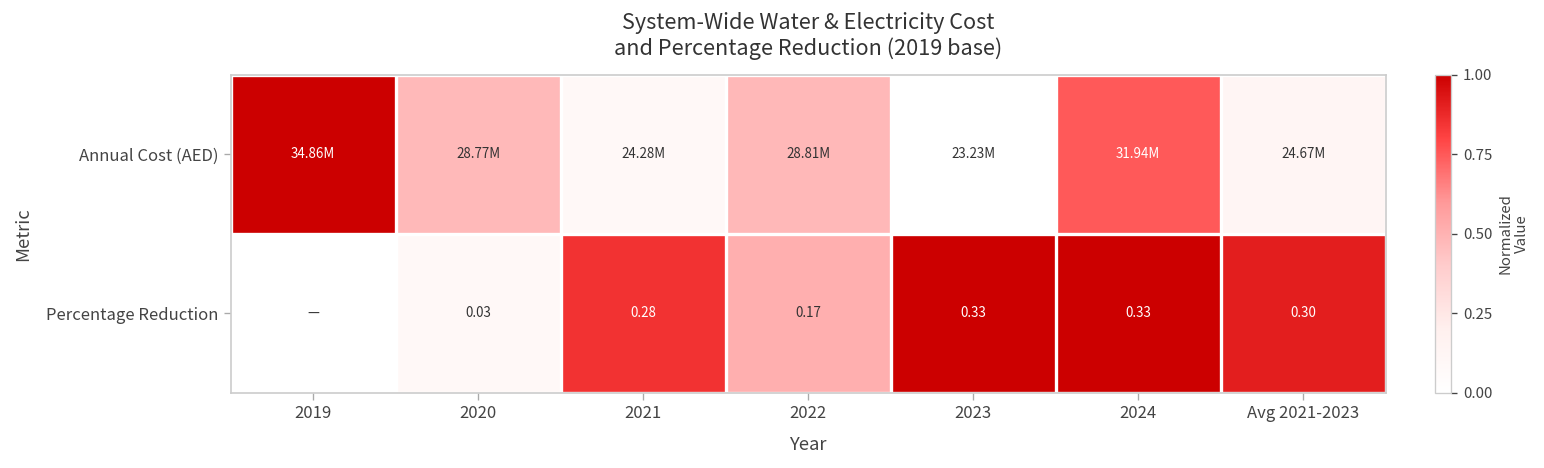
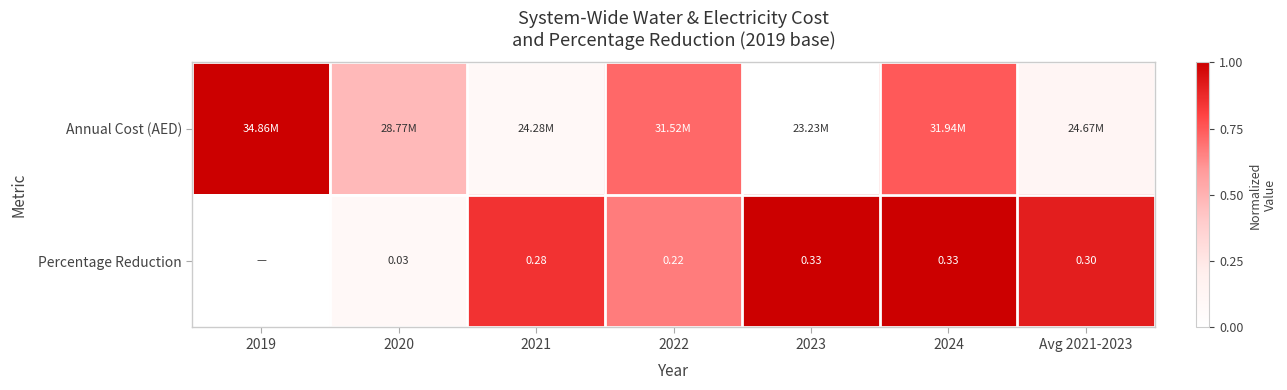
Annual Cost (AED), 2022: 28.81M -> 31.52M
Percentage Reduction, 2022: 0.17 -> 0.22
